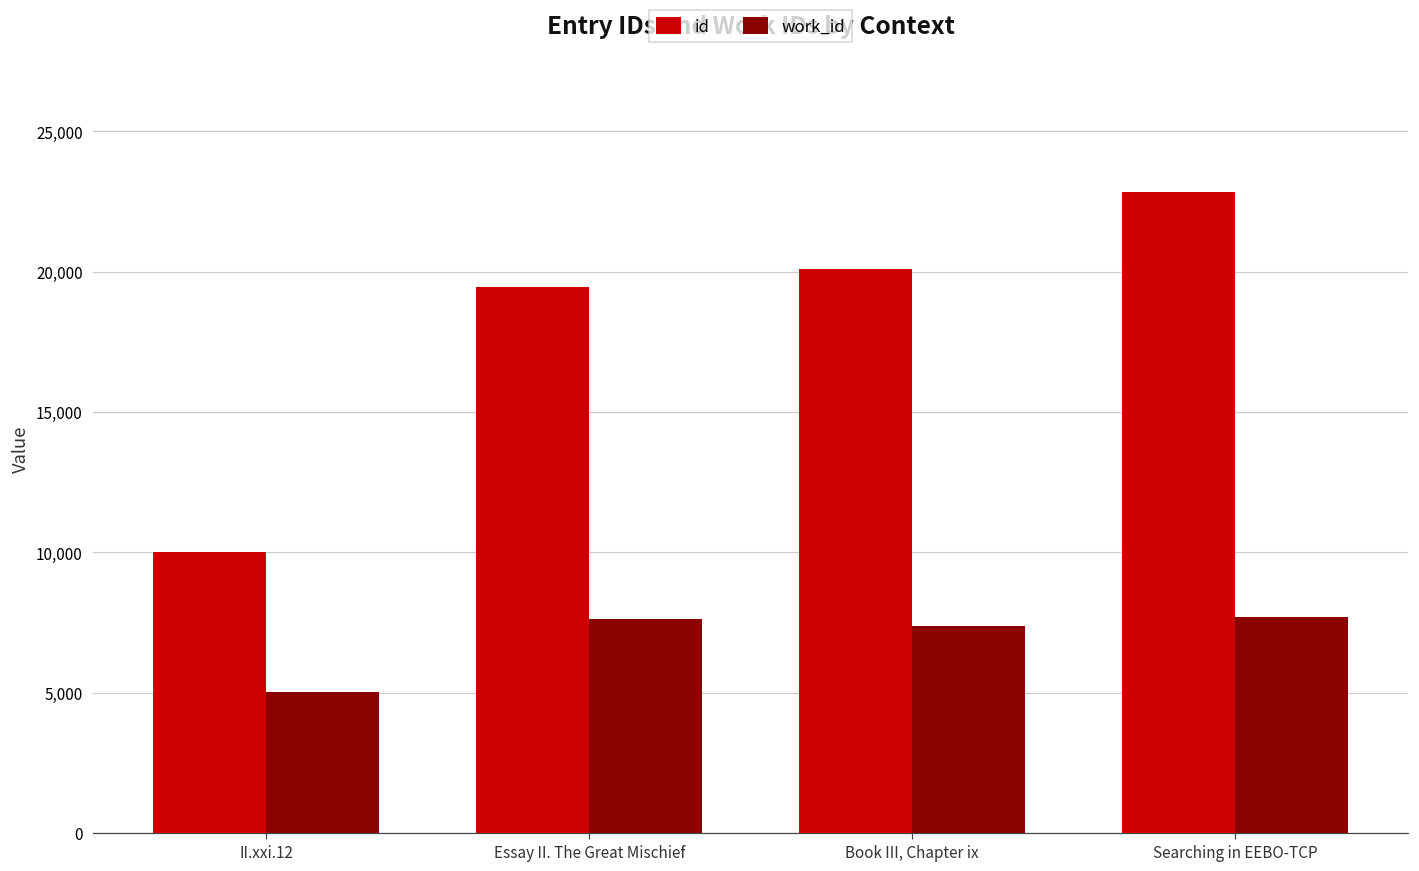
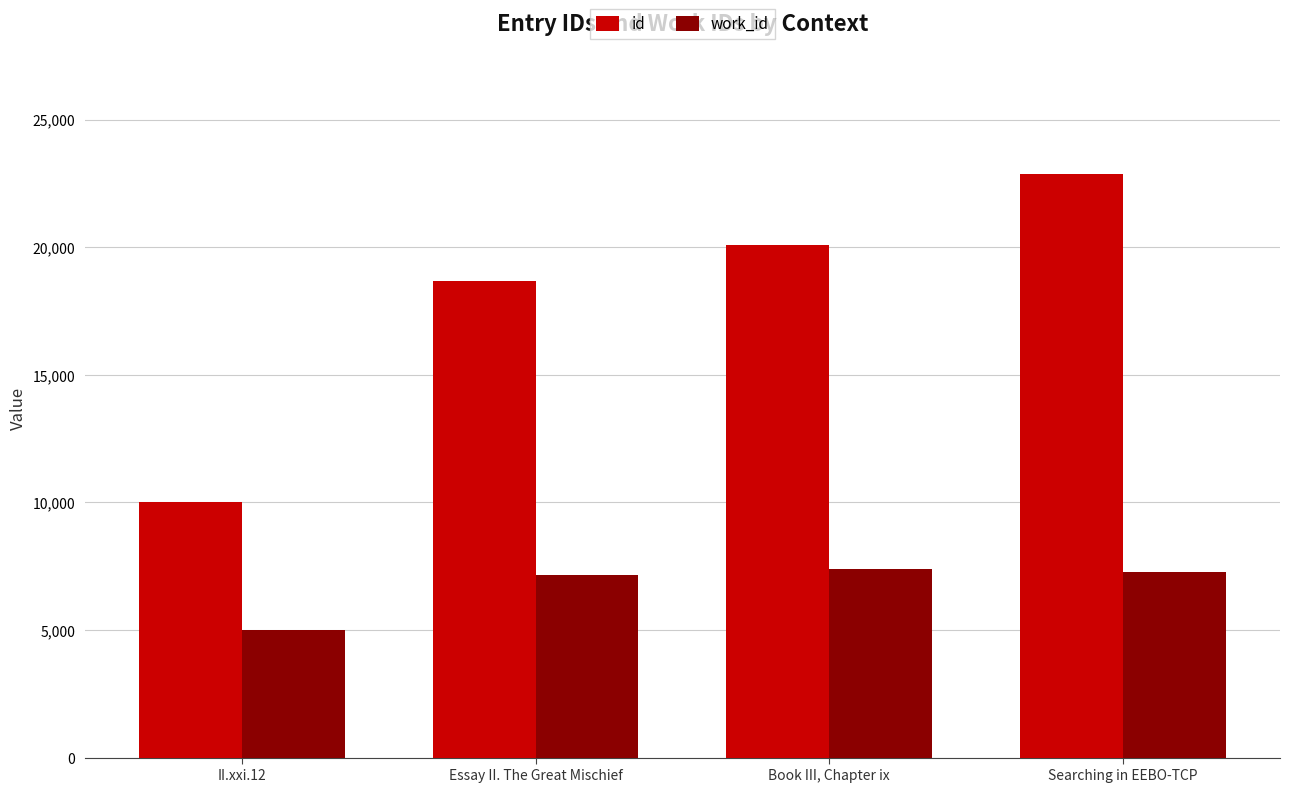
id, Essay II. The Great Mischief: 19,500 -> 18,700
work_id, Essay II. The Great Mischief: 7,600 -> 7,200
work_id, Searching in EEBO-TCP: 7,700 -> 7,300
